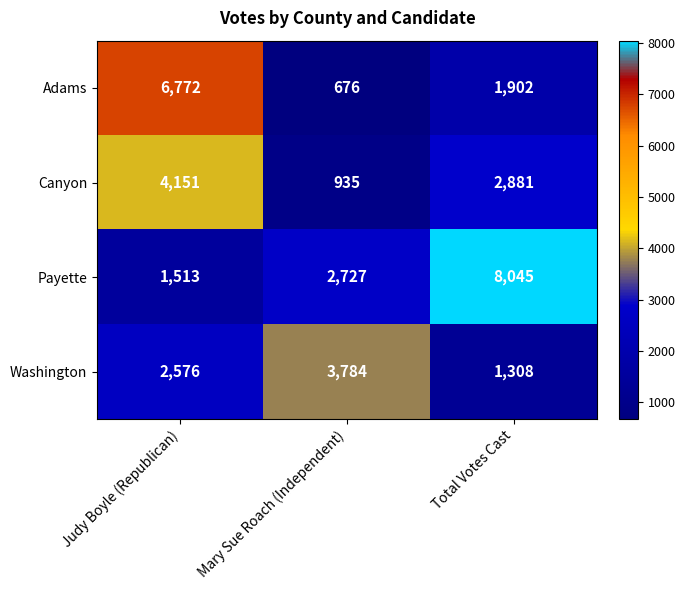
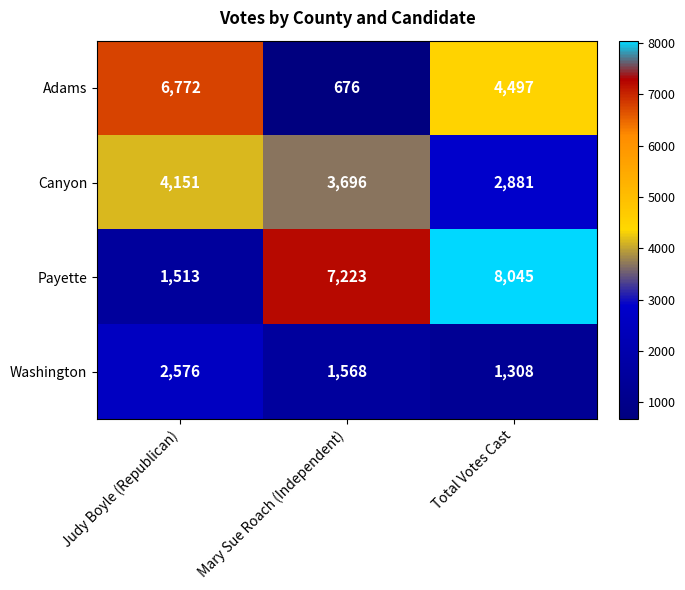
Adams, Total Votes Cast: 1,902 -> 4,497
Canyon, Mary Sue Roach (Independent): 935 -> 3,696
Payette, Mary Sue Roach (Independent): 2,727 -> 7,223
Washington, Mary Sue Roach (Independent): 3,784 -> 1,568
